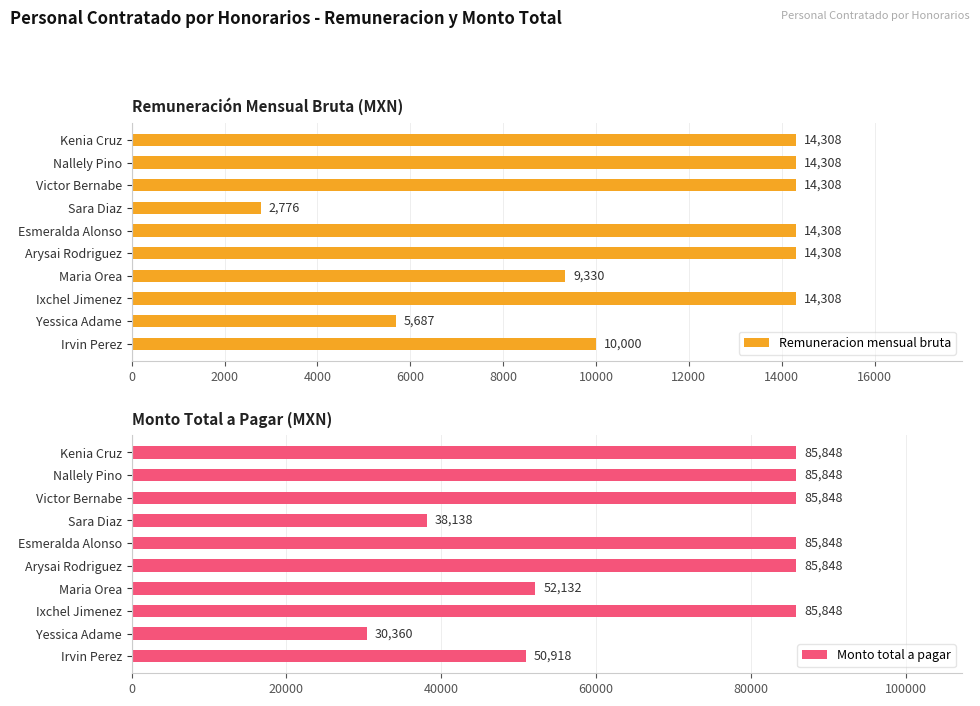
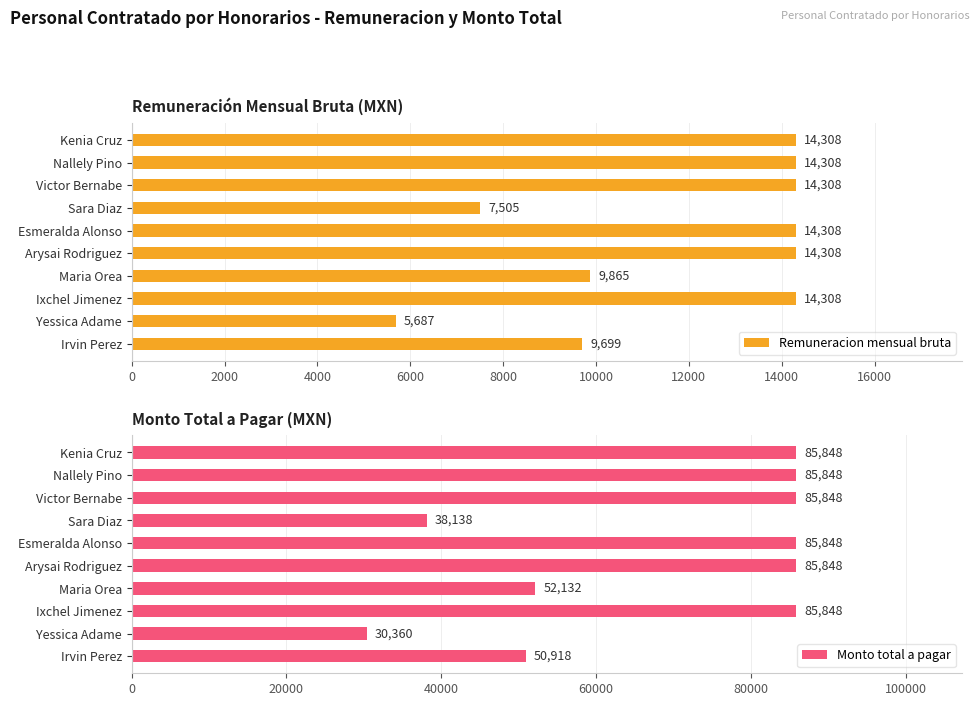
Remuneración Mensual Bruta (MXN), Sara Diaz: 2,776 -> 7,505
Remuneración Mensual Bruta (MXN), Maria Orea: 9,330 -> 9,865
Remuneración Mensual Bruta (MXN), Irvin Perez: 10,000 -> 9,699
